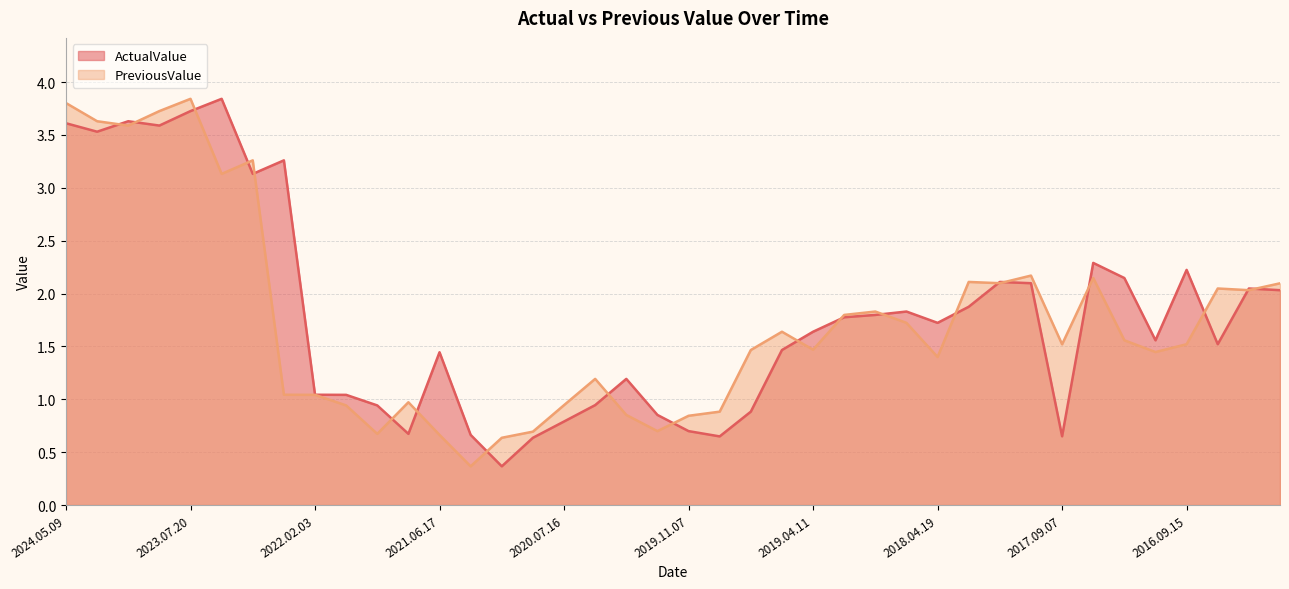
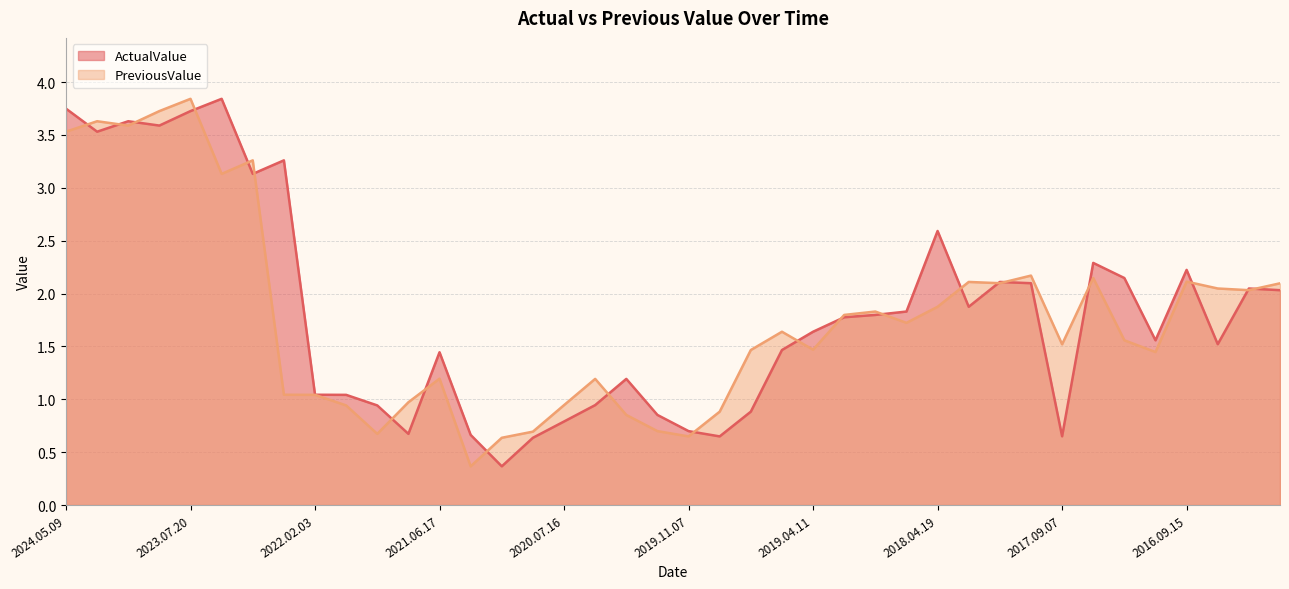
ActualValue, 2024.05.09: 3.61 -> 3.75
PreviousValue, 2024.05.09: 3.80 -> 3.53
PreviousValue, 2021.06.17: 0.66 -> 1.20
PreviousValue, 2019.11.07: 0.84 -> 0.65
ActualValue, 2018.04.19: 1.72 -> 2.59
PreviousValue, 2018.04.19: 1.40 -> 1.88
PreviousValue, 2016.09.15: 1.52 -> 2.11
